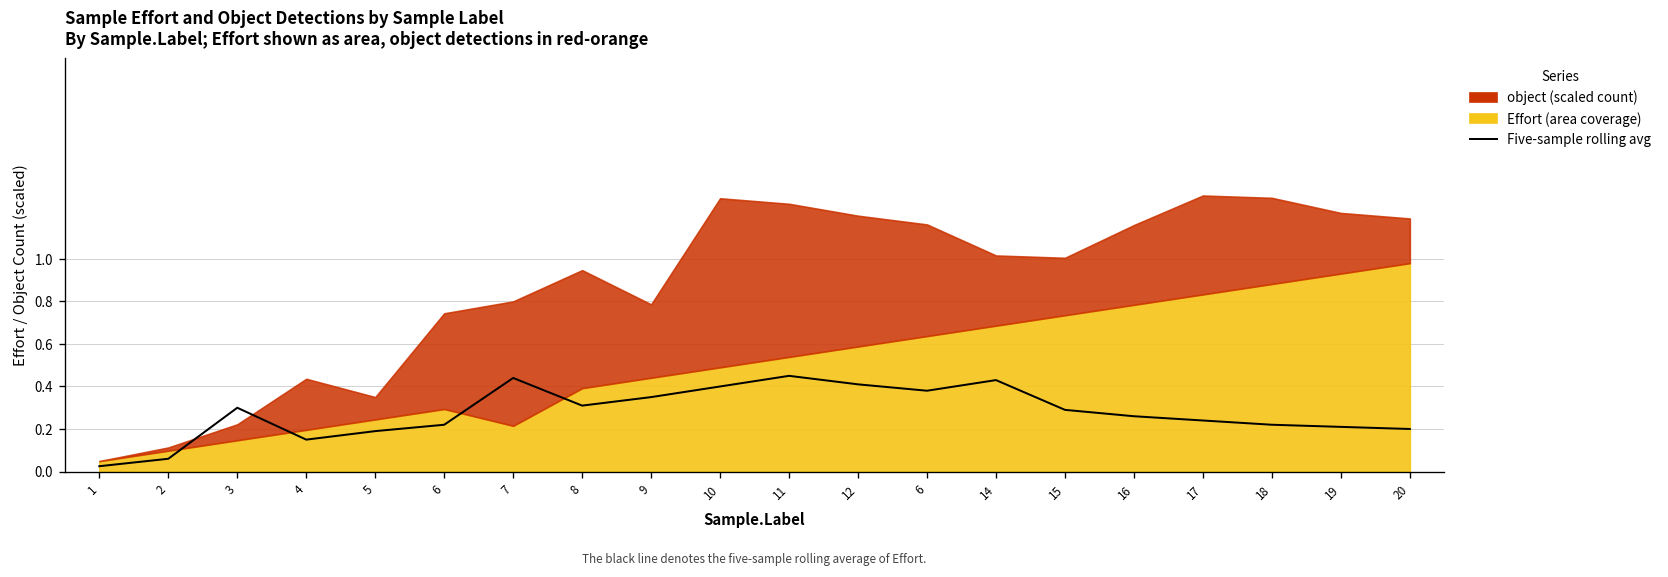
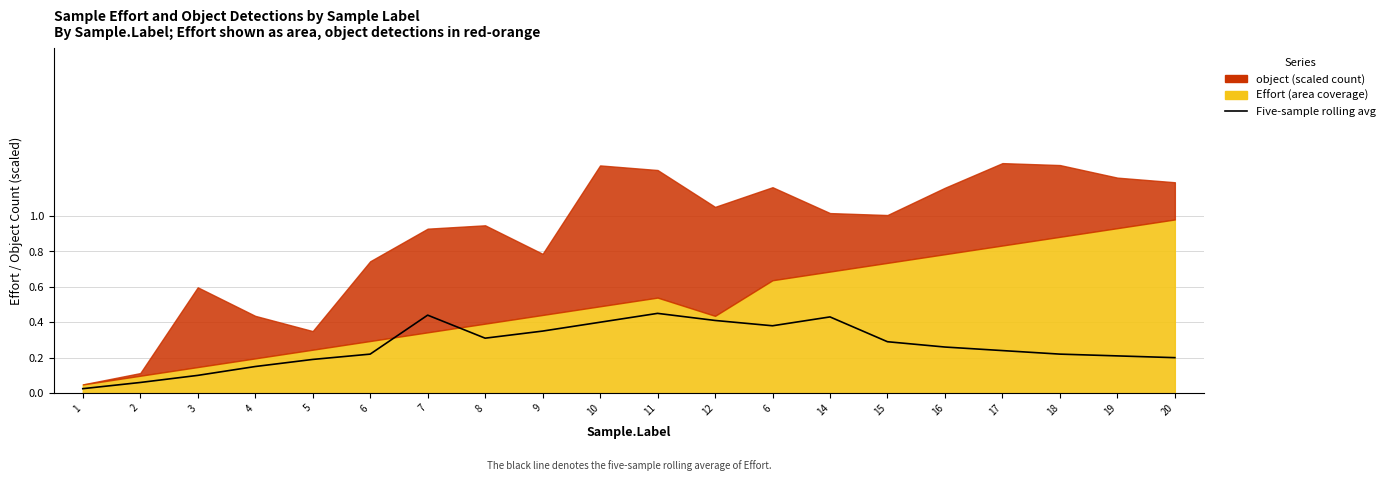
Five-sample rolling avg, 3: 0.3 -> 0.1
object (scaled count), 3: 0.07 -> 0.45
Effort (area coverage), 7: 0.22 -> 0.34
Effort (area coverage), 12: 0.59 -> 0.44
